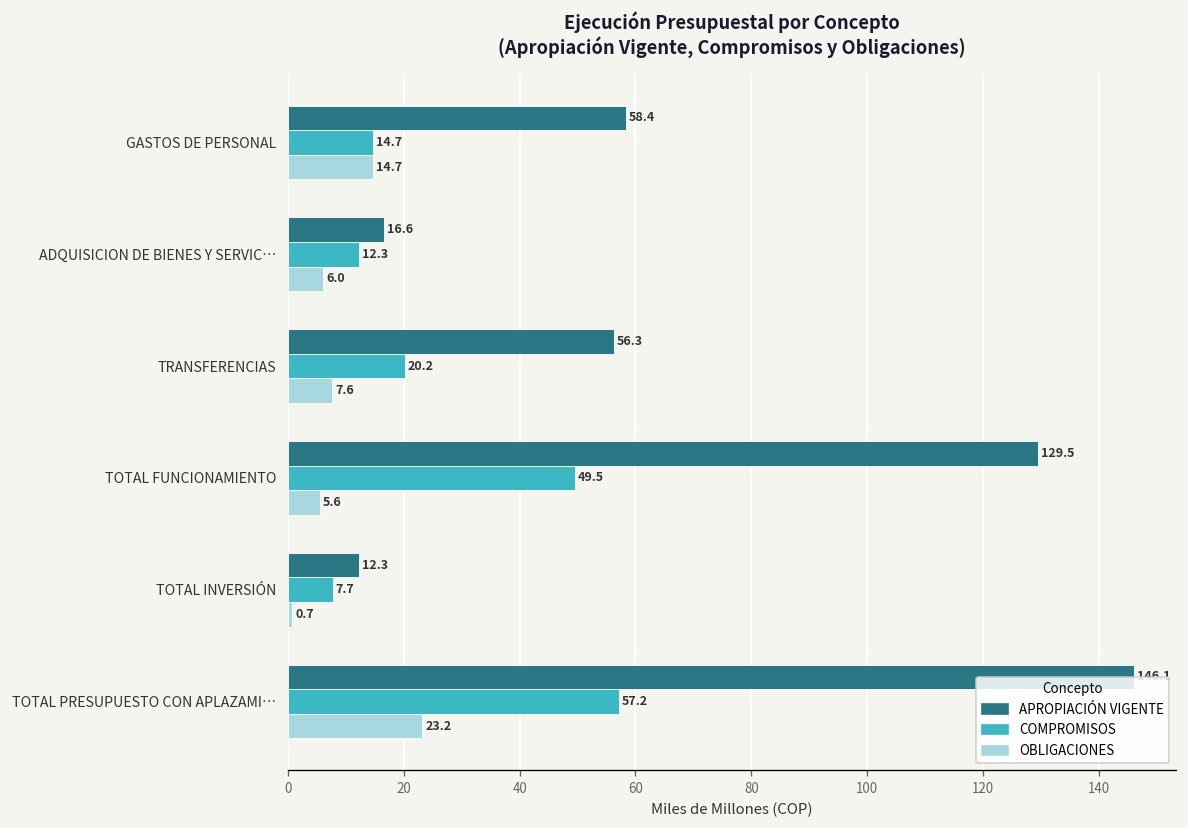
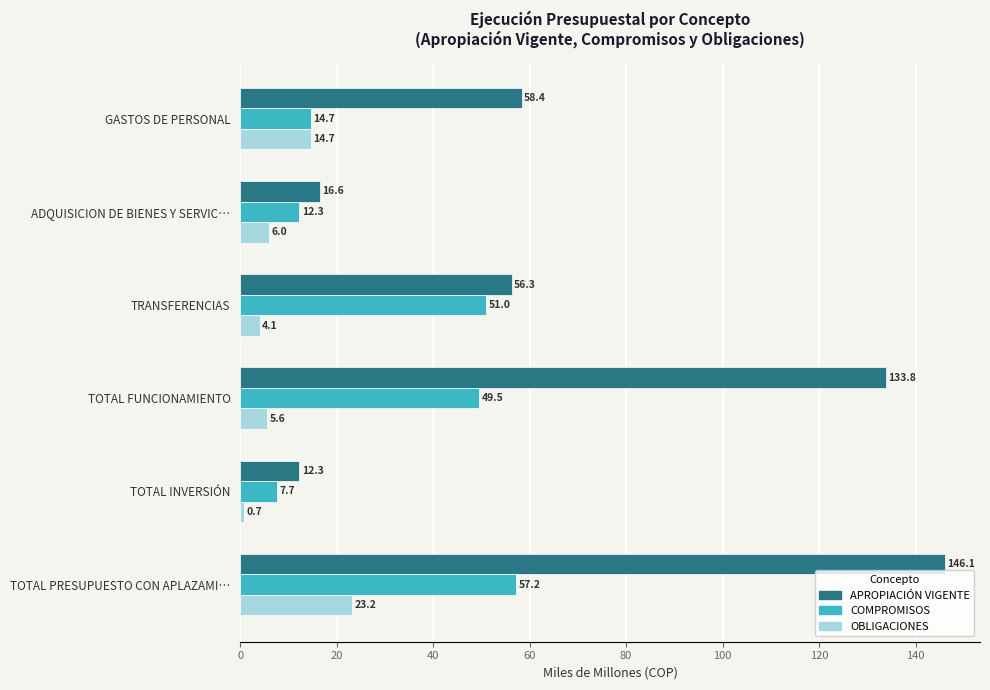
COMPROMISOS, TRANSFERENCIAS: 20.2 -> 51.0
OBLIGACIONES, TRANSFERENCIAS: 7.6 -> 4.1
APROPIACIÓN VIGENTE, TOTAL FUNCIONAMIENTO: 129.5 -> 133.8
